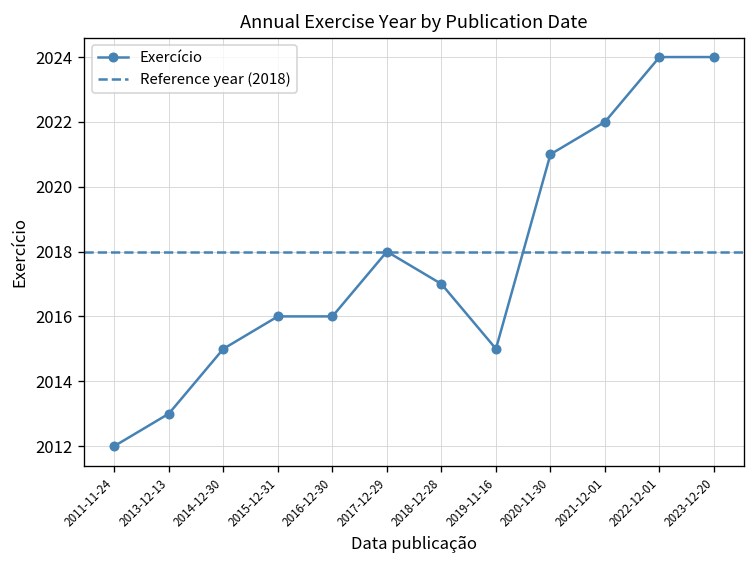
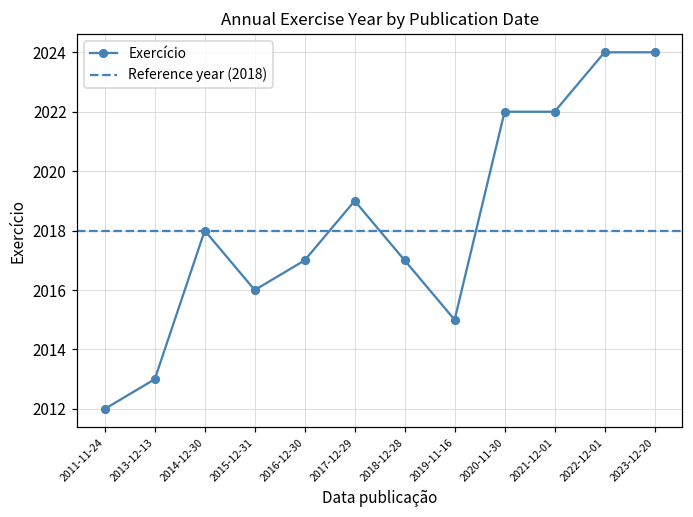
2014-12-30: 2015 -> 2018
2016-12-30: 2016 -> 2017
2017-12-29: 2018 -> 2019
2020-11-30: 2021 -> 2022
